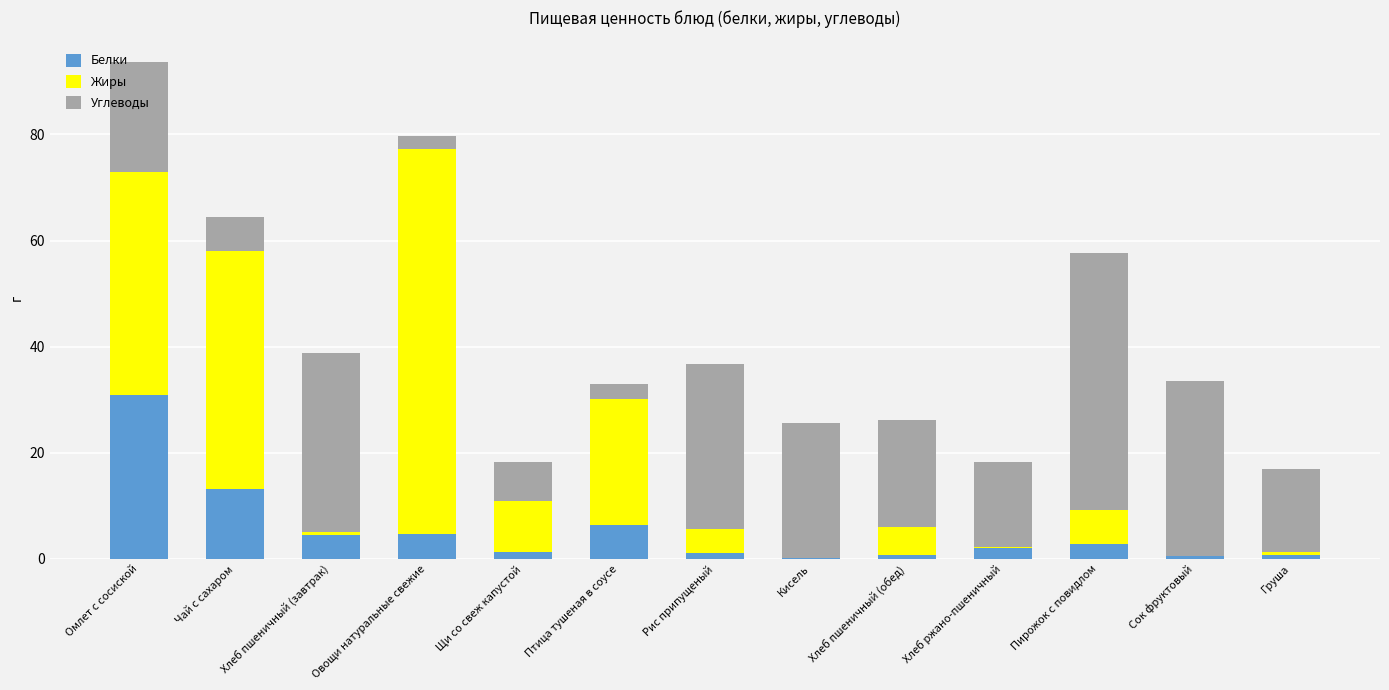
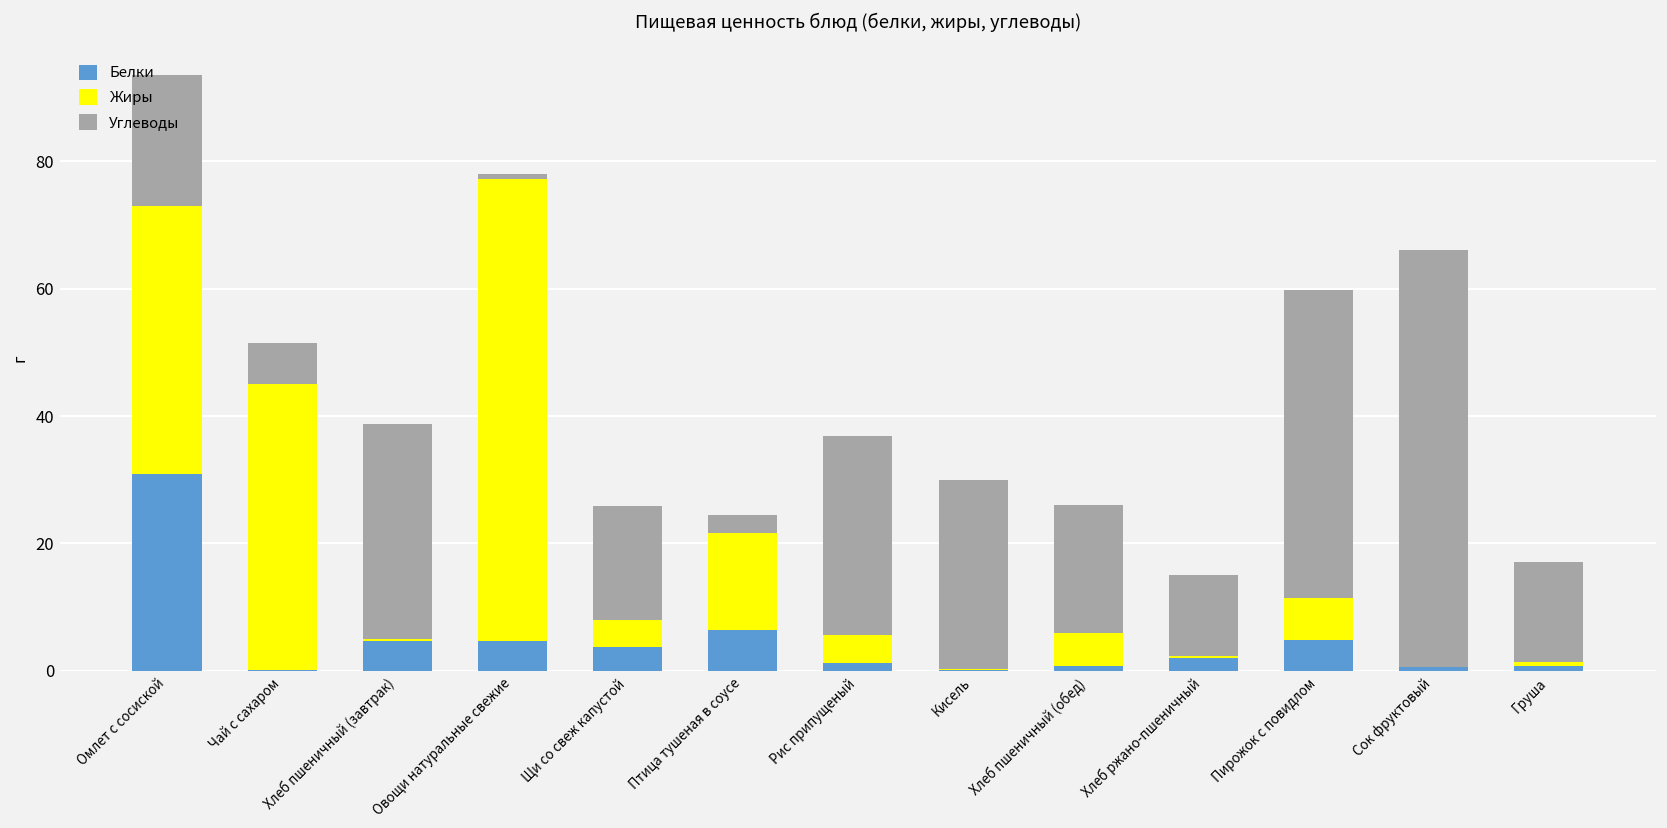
Белки, Чай с сахаром: 13 -> 0
Углеводы, Овощи натуральные свежие: 3 -> 1
Белки, Щи со свеж капустой: 1 -> 4
Жиры, Щи со свеж капустой: 10 -> 4
Углеводы, Щи со свеж капустой: 7 -> 18
Жиры, Птица тушеная в соусе: 24 -> 15
Углеводы, Кисель: 25 -> 30
Углеводы, Хлеб ржано-пшеничный: 16 -> 13
Белки, Пирожок с повидлом: 3 -> 5
Углеводы, Сок фруктовый: 33 -> 65
